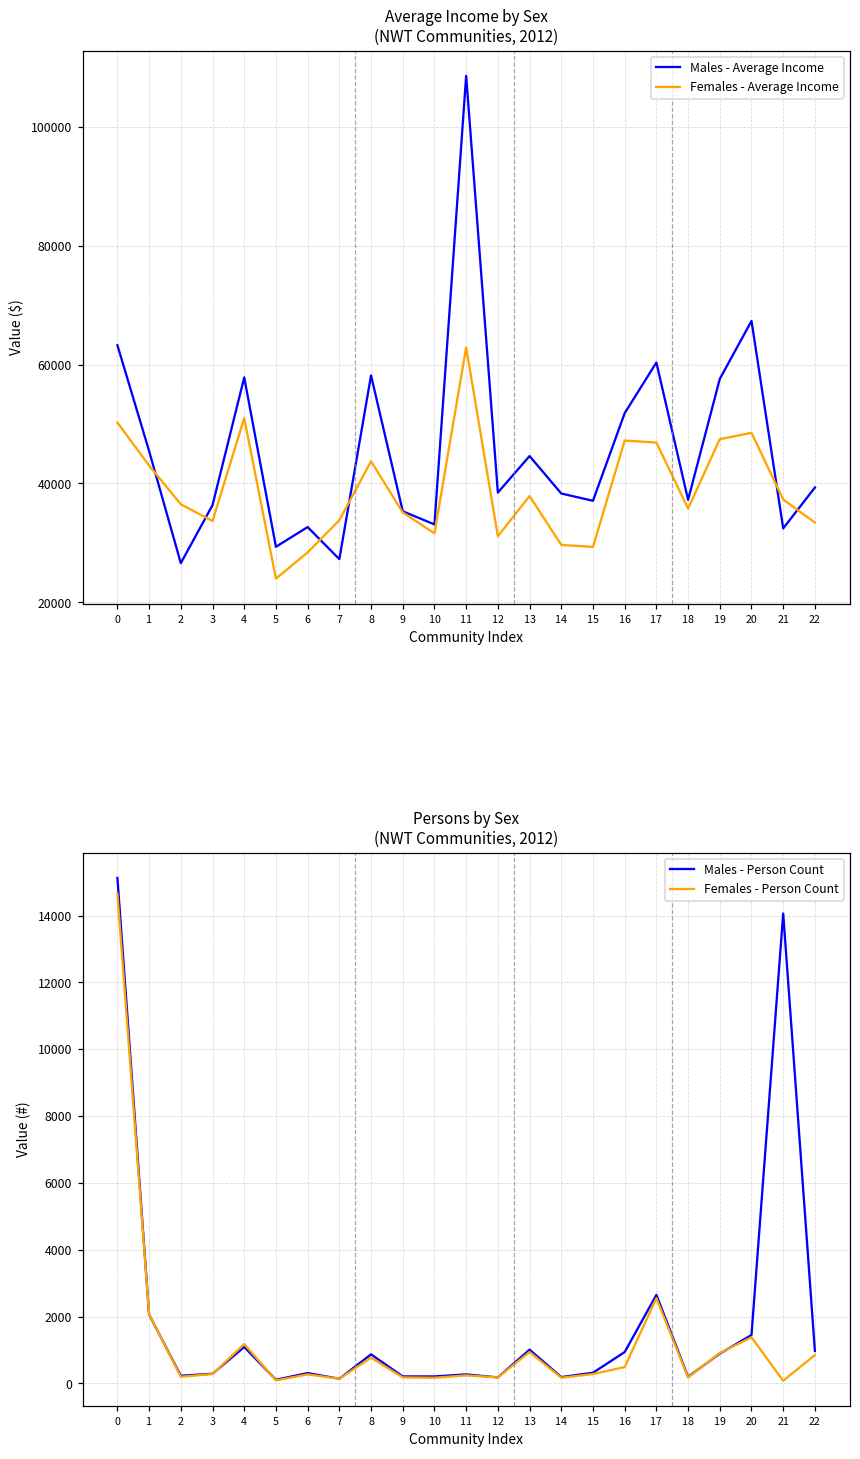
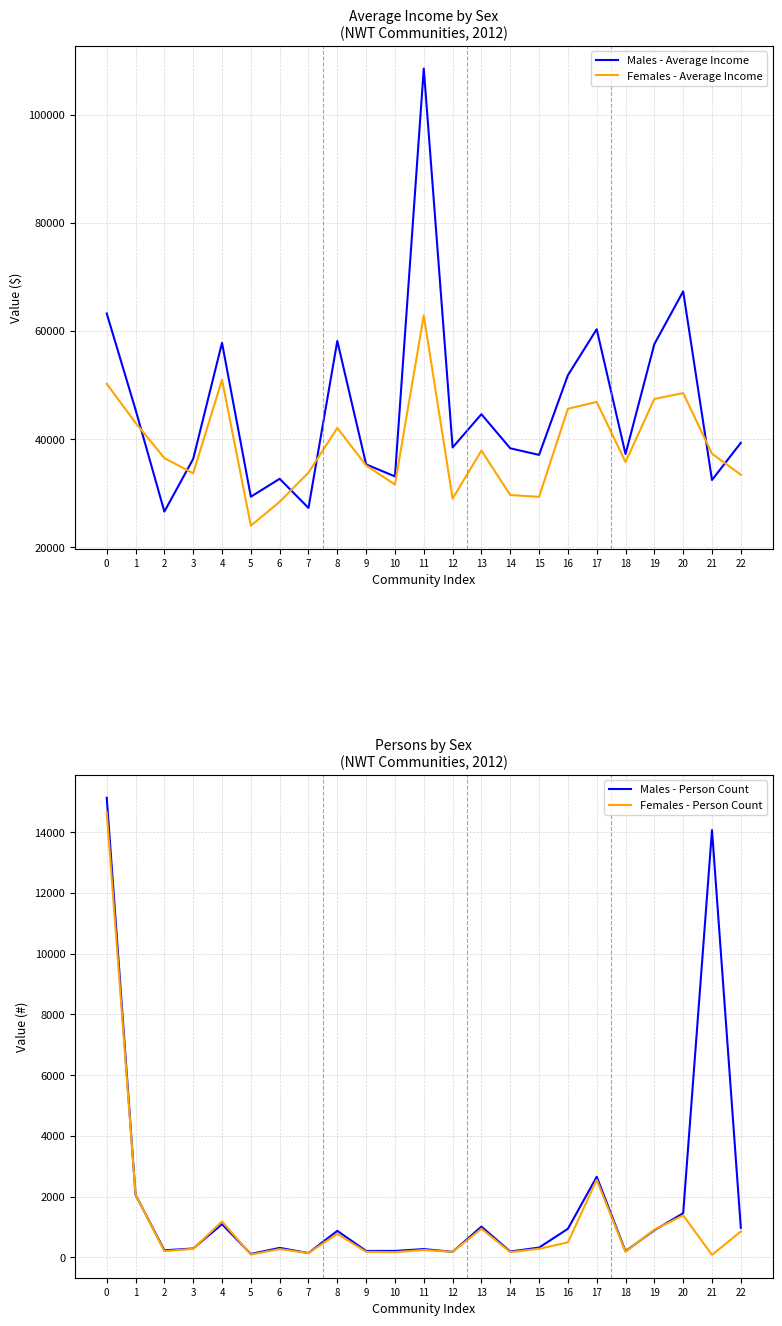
Average Income by Sex (NWT Communities, 2012), Females - Average Income, 8: 44000 -> 42000
Average Income by Sex (NWT Communities, 2012), Females - Average Income, 12: 31000 -> 29000
Average Income by Sex (NWT Communities, 2012), Females - Average Income, 16: 47000 -> 46000
